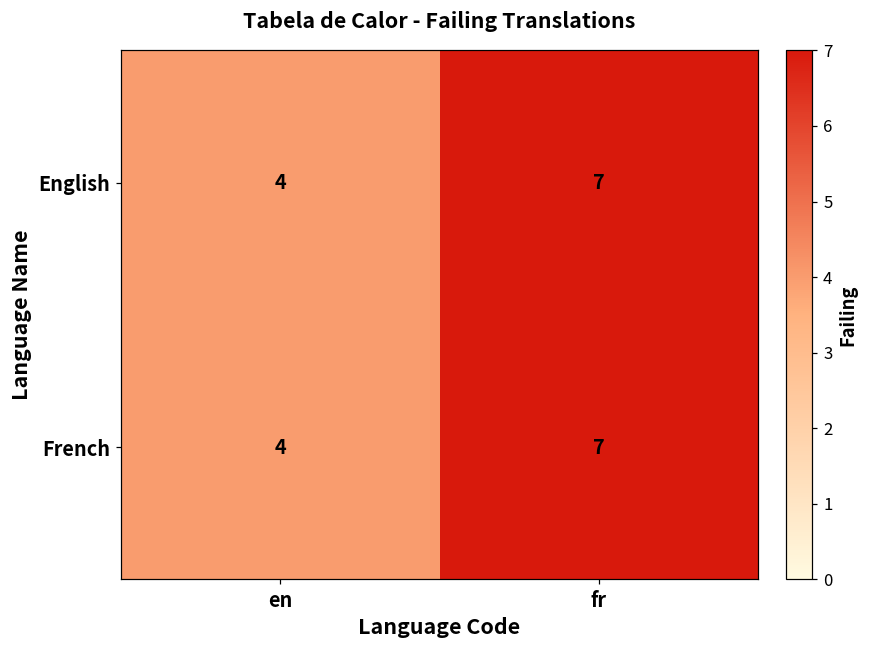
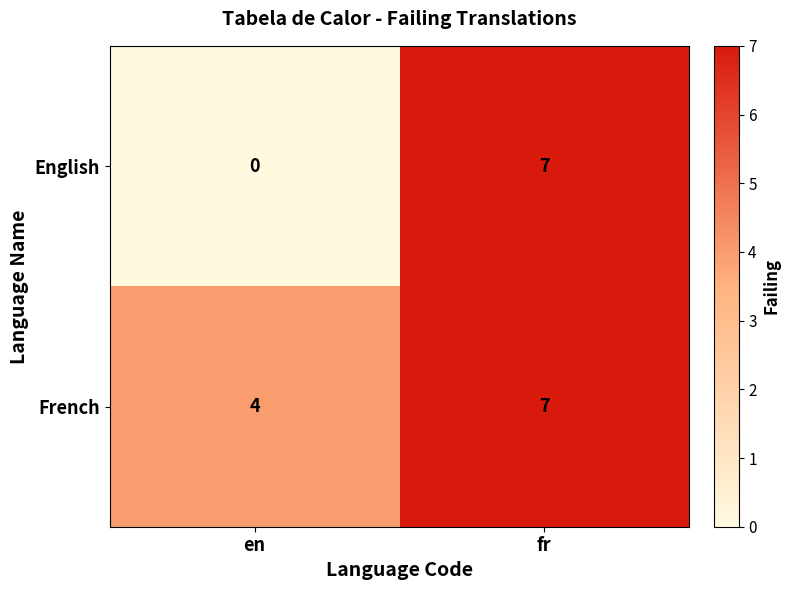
English, en: 4 -> 0
